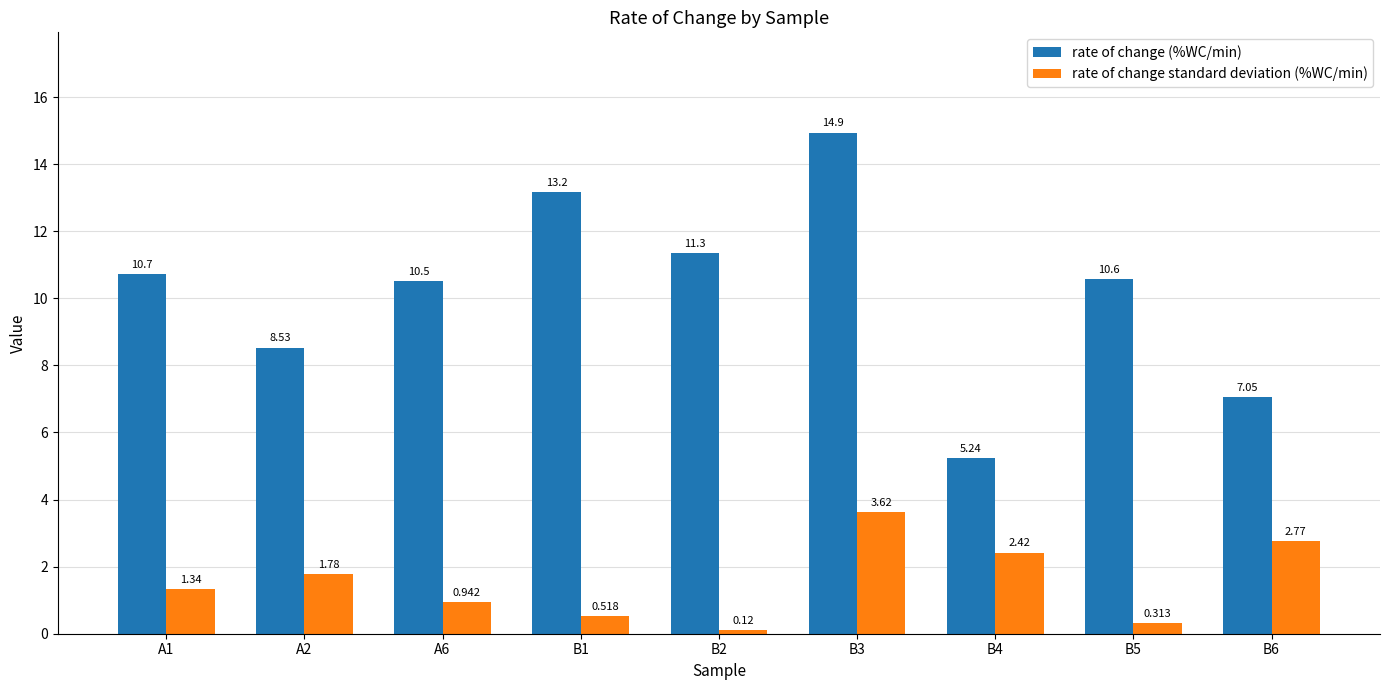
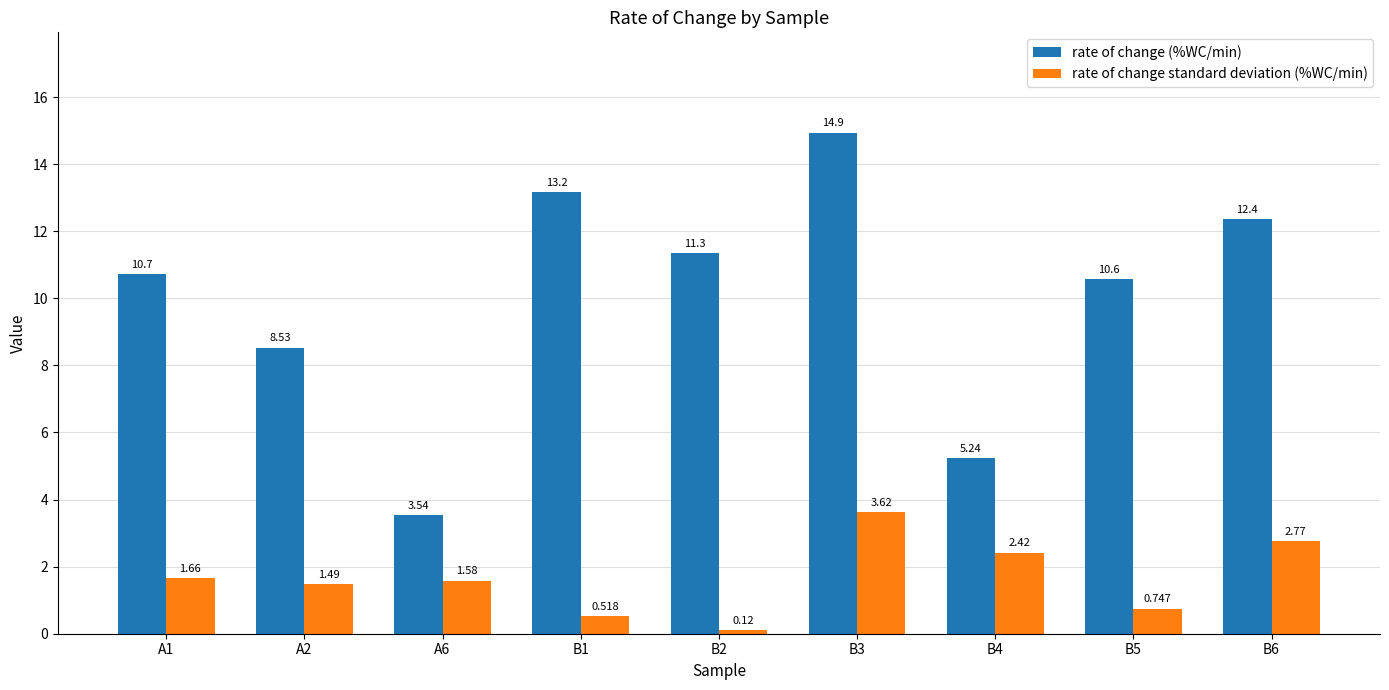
rate of change standard deviation (%WC/min), A1: 1.34 -> 1.66
rate of change standard deviation (%WC/min), A2: 1.78 -> 1.49
rate of change (%WC/min), A6: 10.5 -> 3.54
rate of change standard deviation (%WC/min), A6: 0.942 -> 1.58
rate of change standard deviation (%WC/min), B5: 0.313 -> 0.747
rate of change (%WC/min), B6: 7.05 -> 12.4
